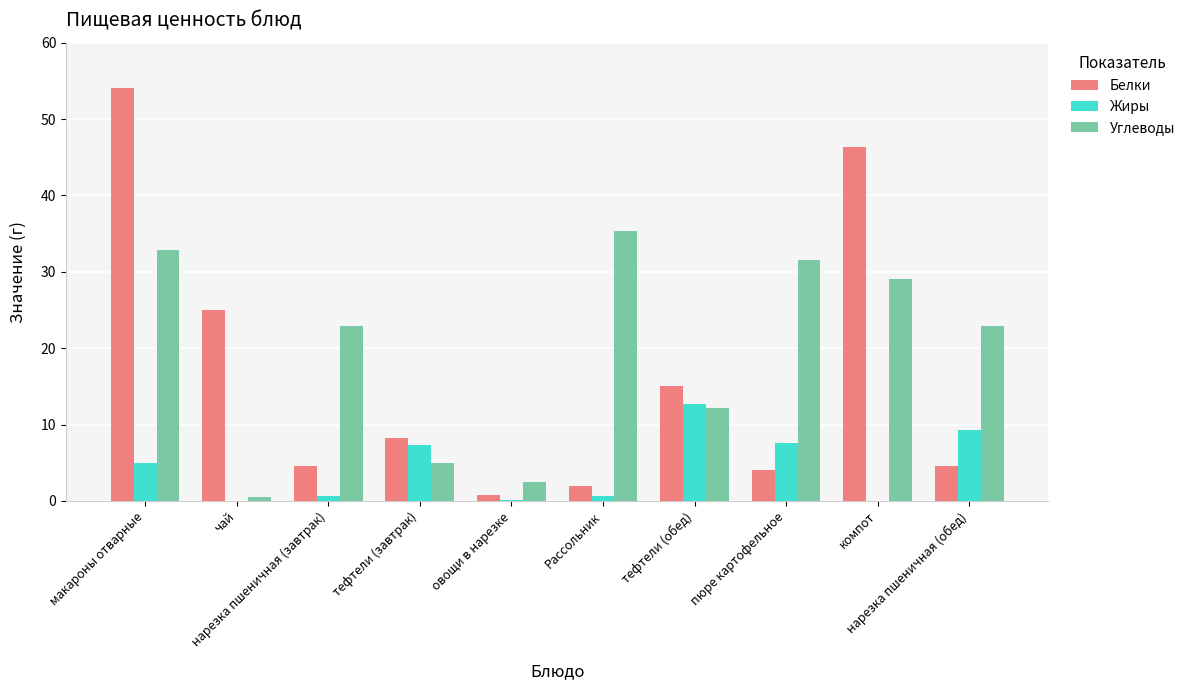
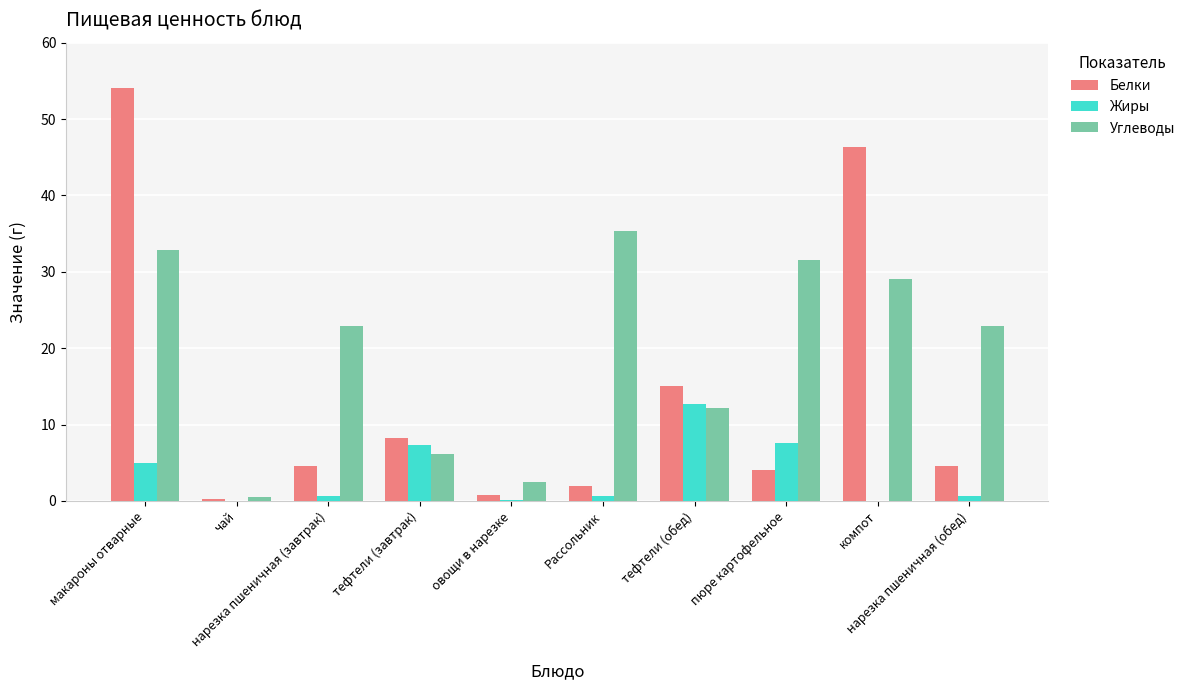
Белки, чай: 25 -> 0
Углеводы, тефтели (завтрак): 5 -> 6
Жиры, нарезка пшеничная (обед): 9 -> 1
